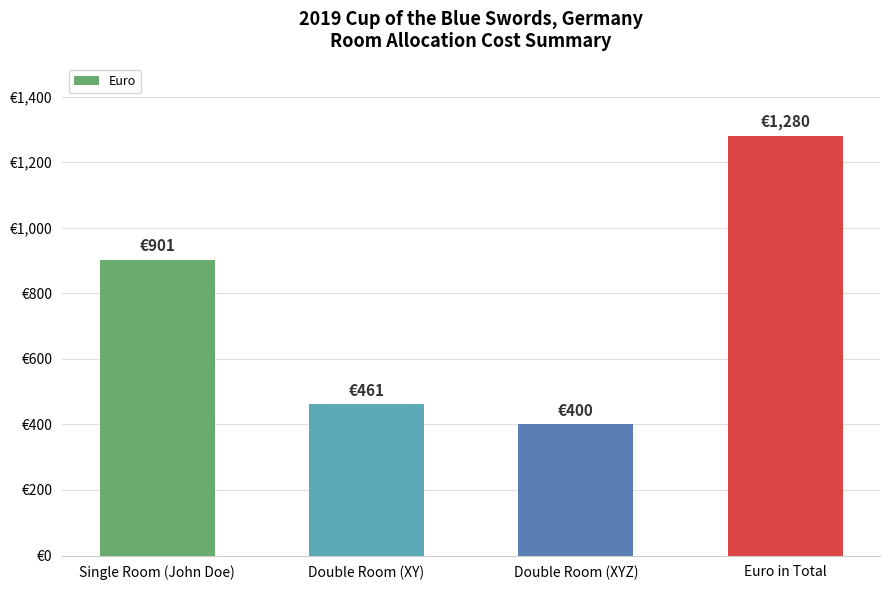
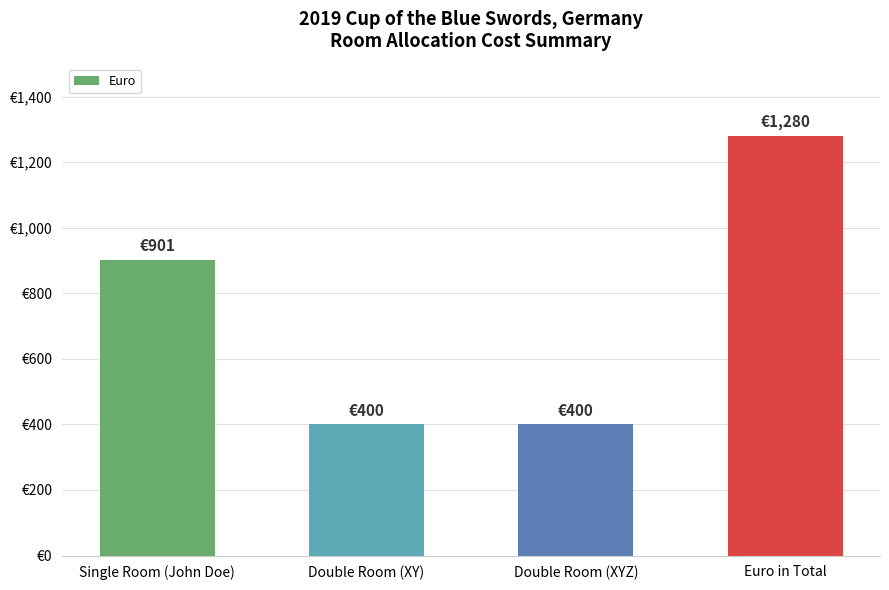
Double Room (XY): €461 -> €400
